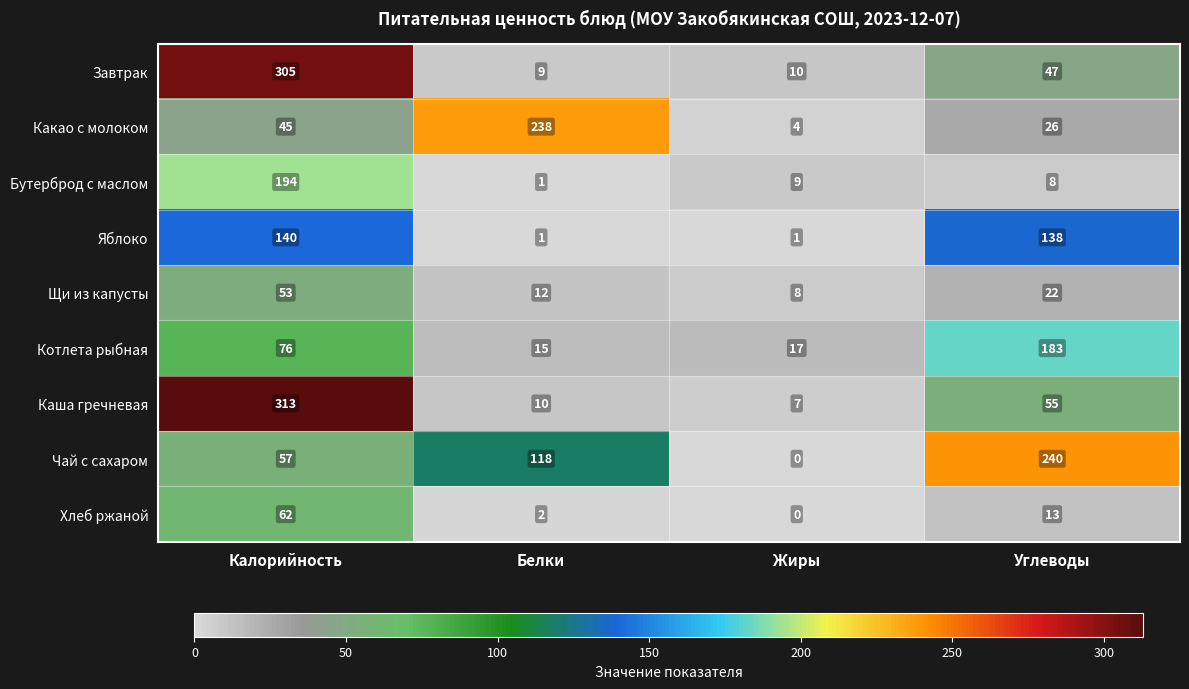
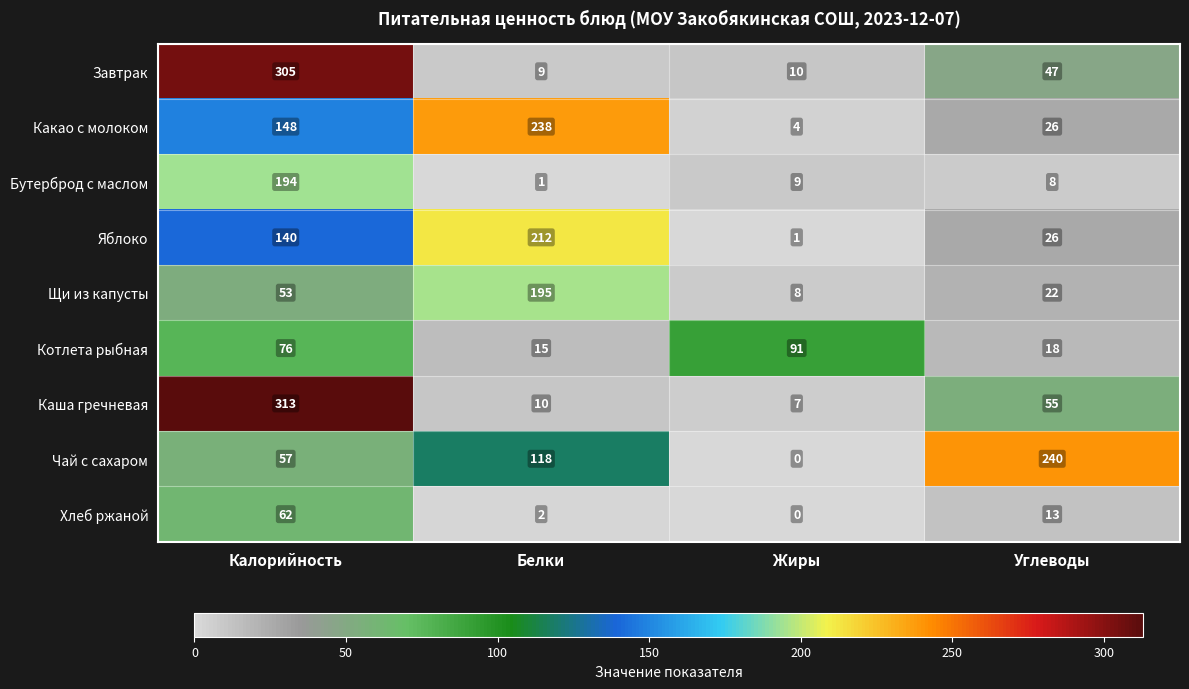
Какао с молоком, Калорийность: 45 -> 148
Яблоко, Белки: 1 -> 212
Яблоко, Углеводы: 138 -> 26
Щи из капусты, Белки: 12 -> 195
Котлета рыбная, Жиры: 17 -> 91
Котлета рыбная, Углеводы: 183 -> 18
